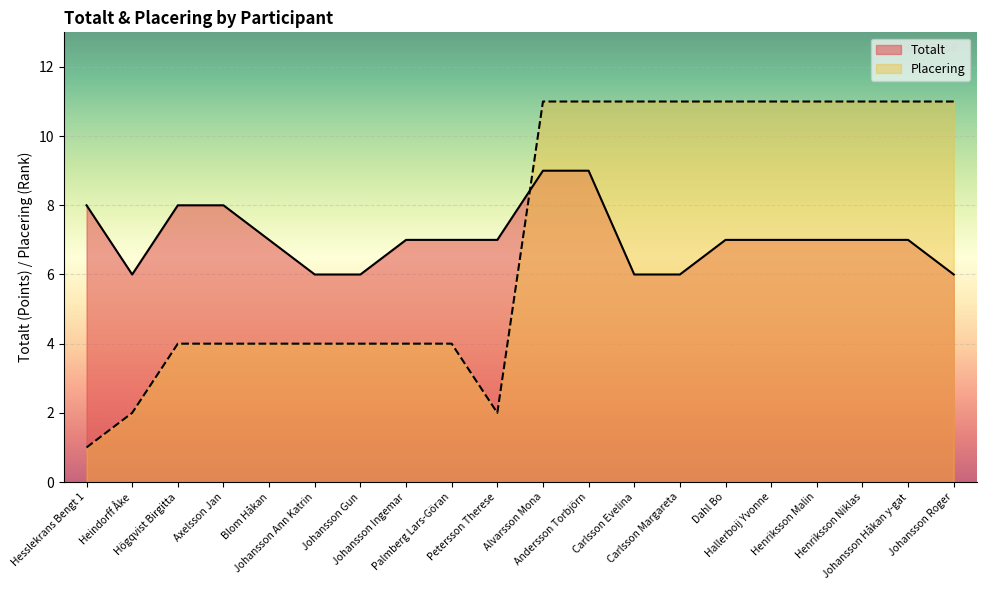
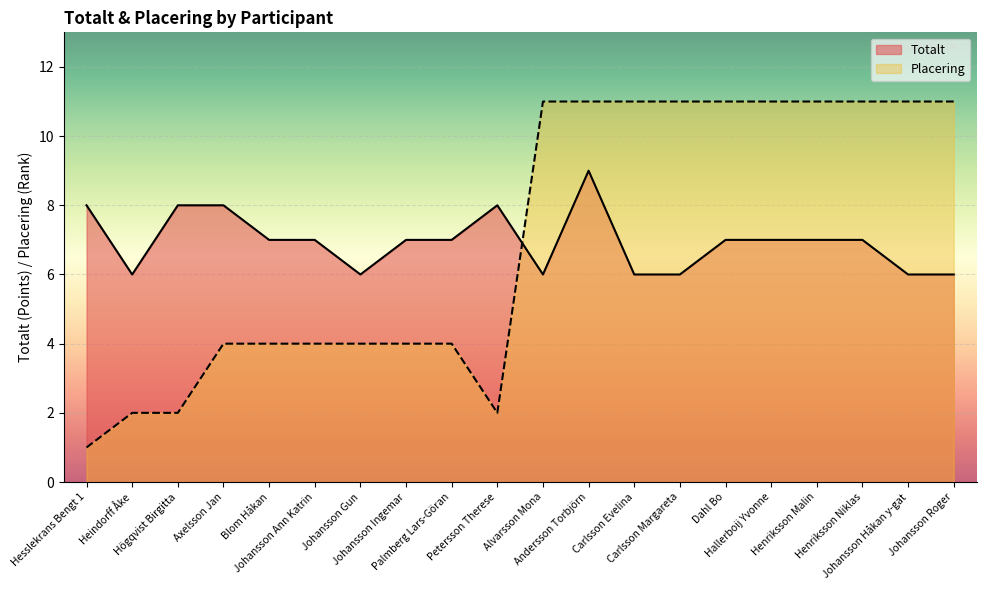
Placering, Högqvist Birgitta: 4 -> 2
Totalt, Johansson Ann Katrin: 6 -> 7
Totalt, Petersson Therese: 7 -> 8
Totalt, Alvarsson Mona: 9 -> 6
Totalt, Johansson Håkan y-gat: 7 -> 6
